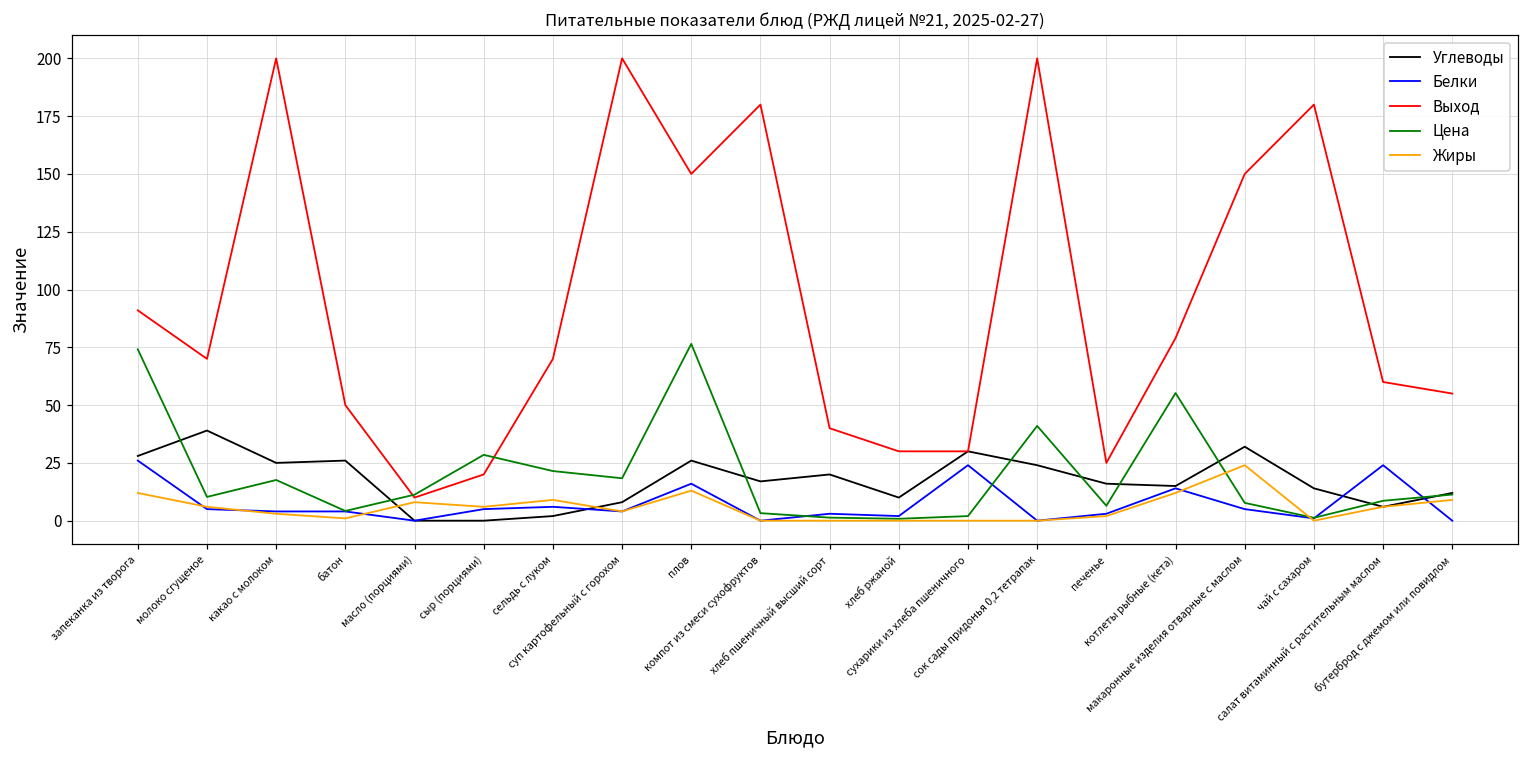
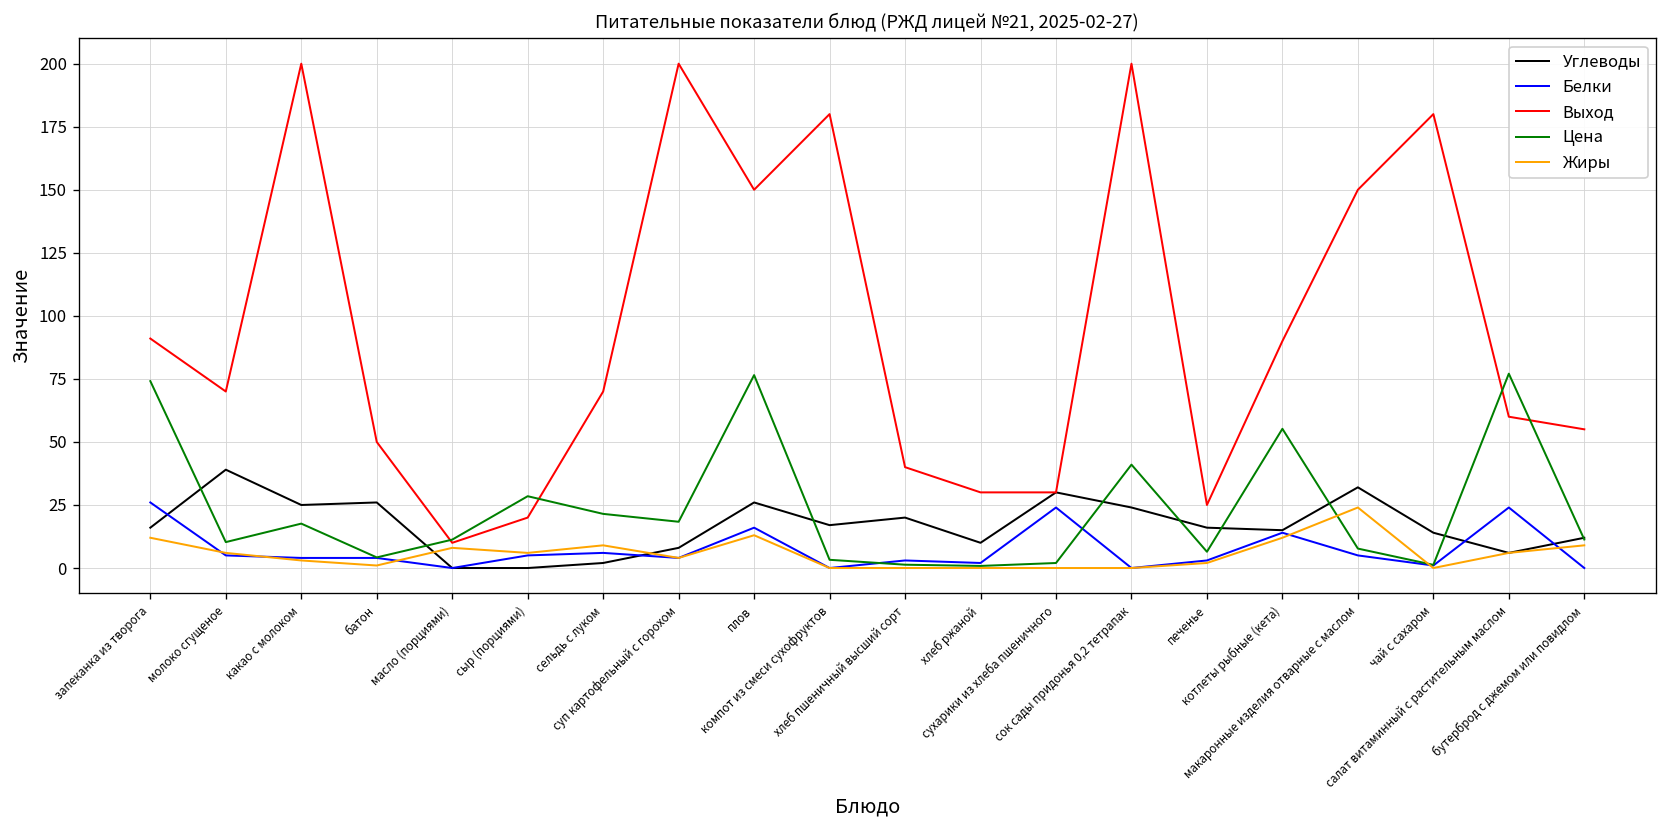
Углеводы, запеканка из творога: 28 -> 16
Выход, котлеты рыбные (кета): 79 -> 90
Цена, салат витаминный с растительным маслом: 9 -> 77
